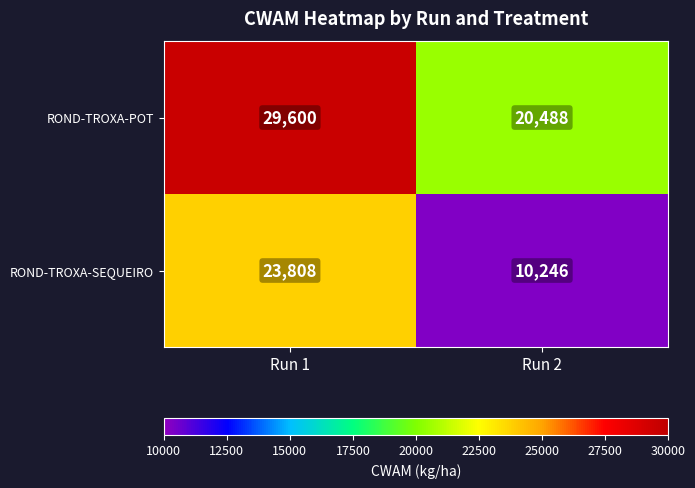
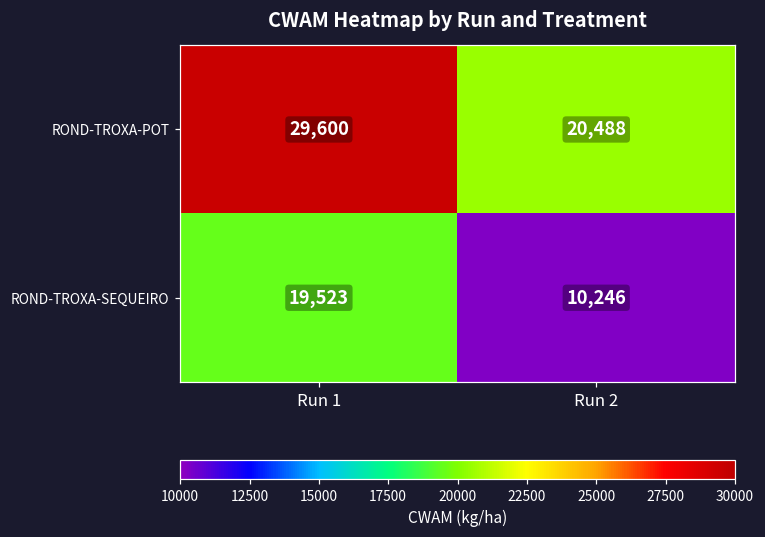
ROND-TROXA-SEQUEIRO, Run 1: 23,808 -> 19,523
